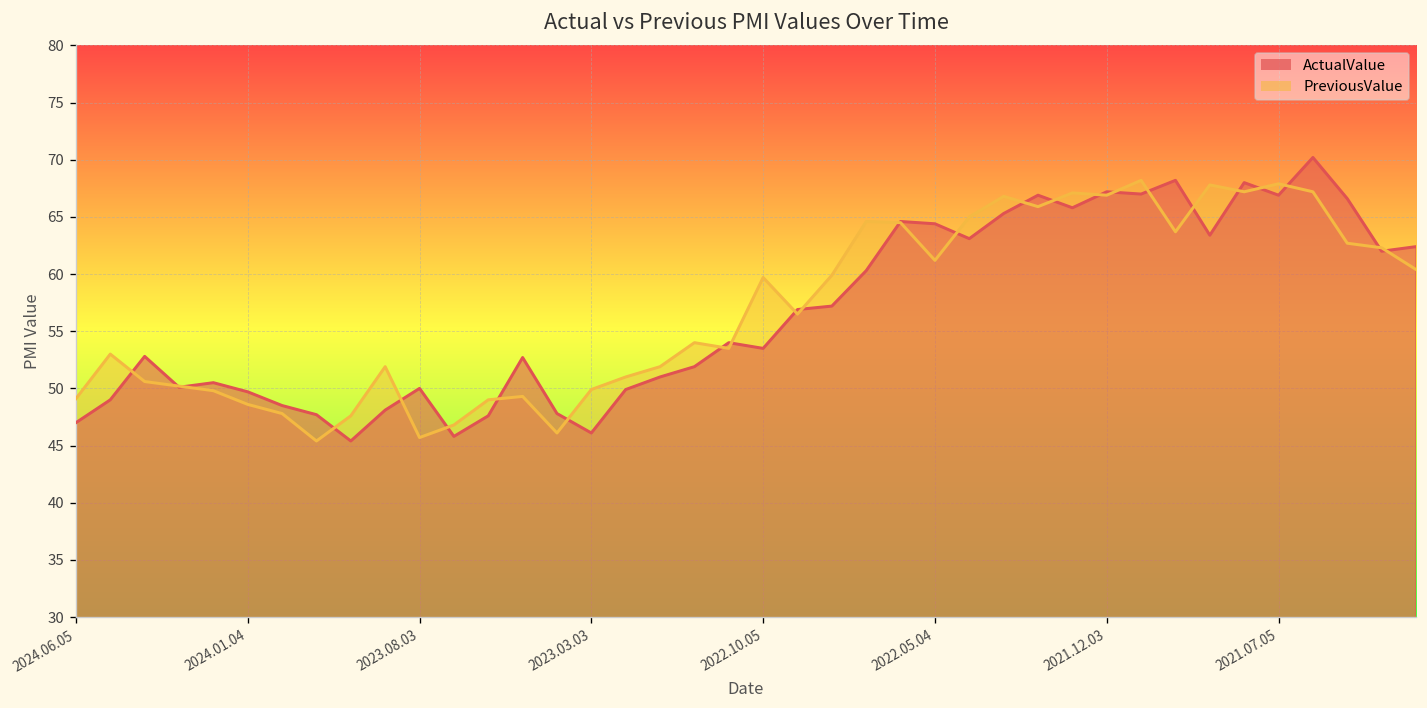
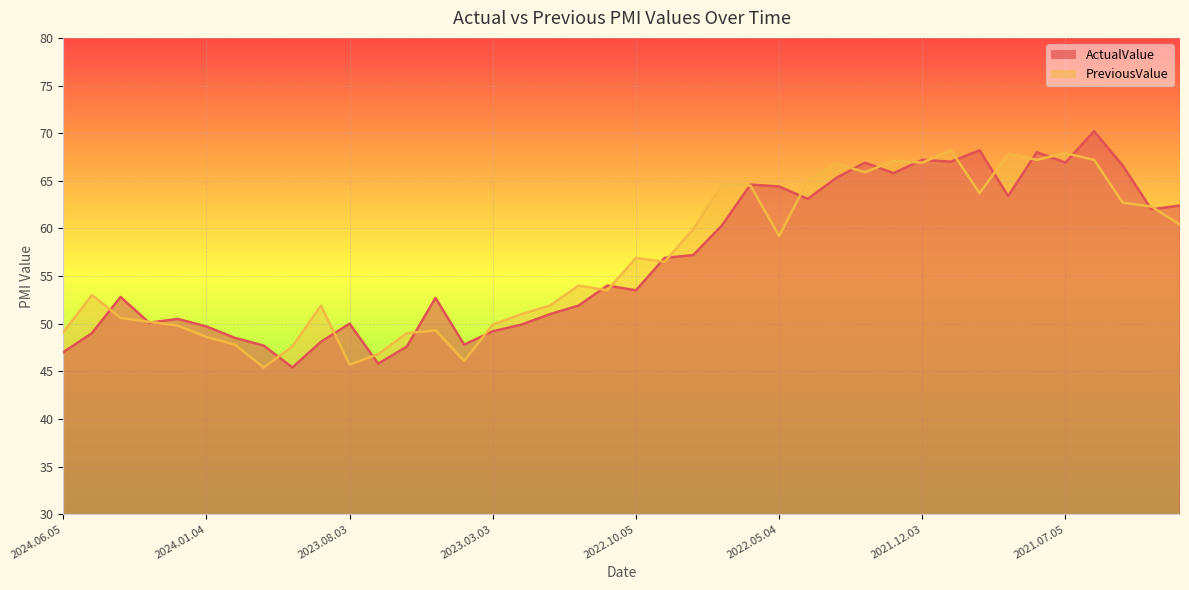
ActualValue, 2023.03.03: 46 -> 49
PreviousValue, 2022.10.05: 60 -> 57
PreviousValue, 2022.05.04: 61 -> 59
